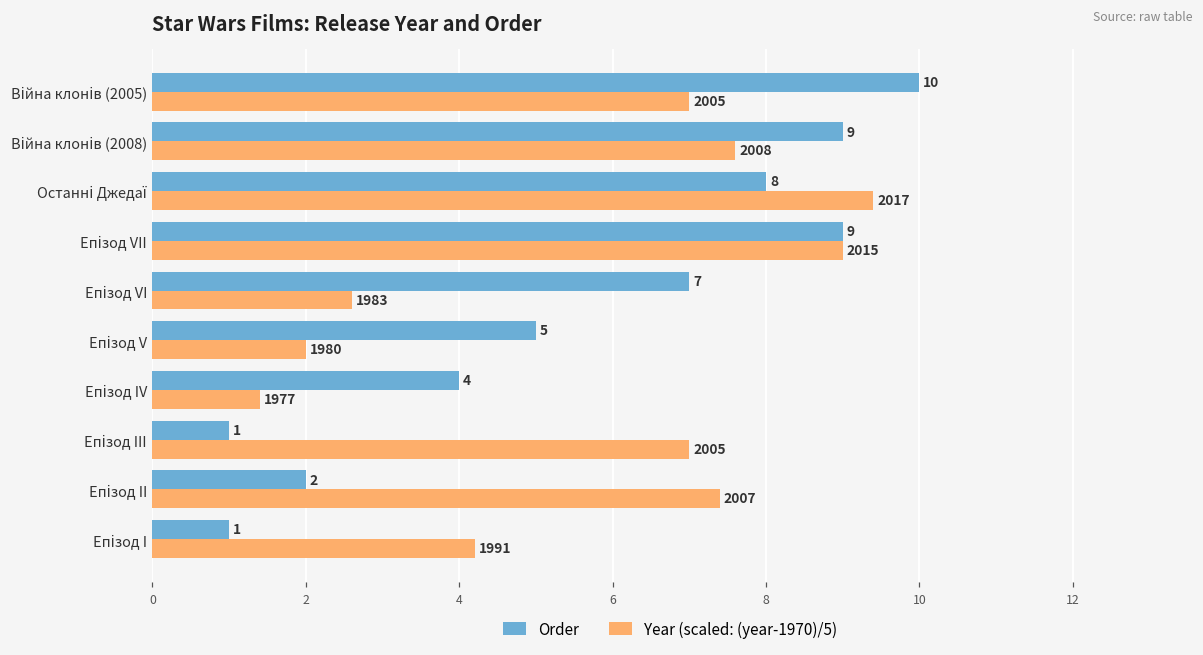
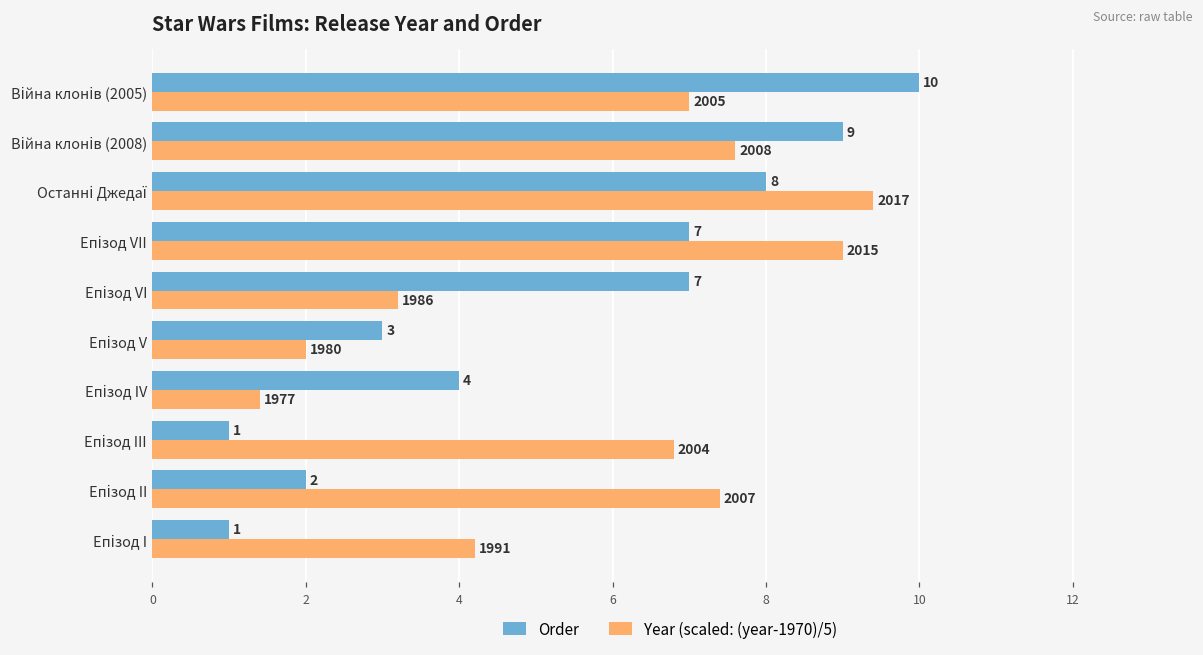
Order, Епізод VII: 9 -> 7
Year (scaled: (year-1970)/5), Епізод VI: 1983 -> 1986
Order, Епізод V: 5 -> 3
Year (scaled: (year-1970)/5), Епізод III: 2005 -> 2004
